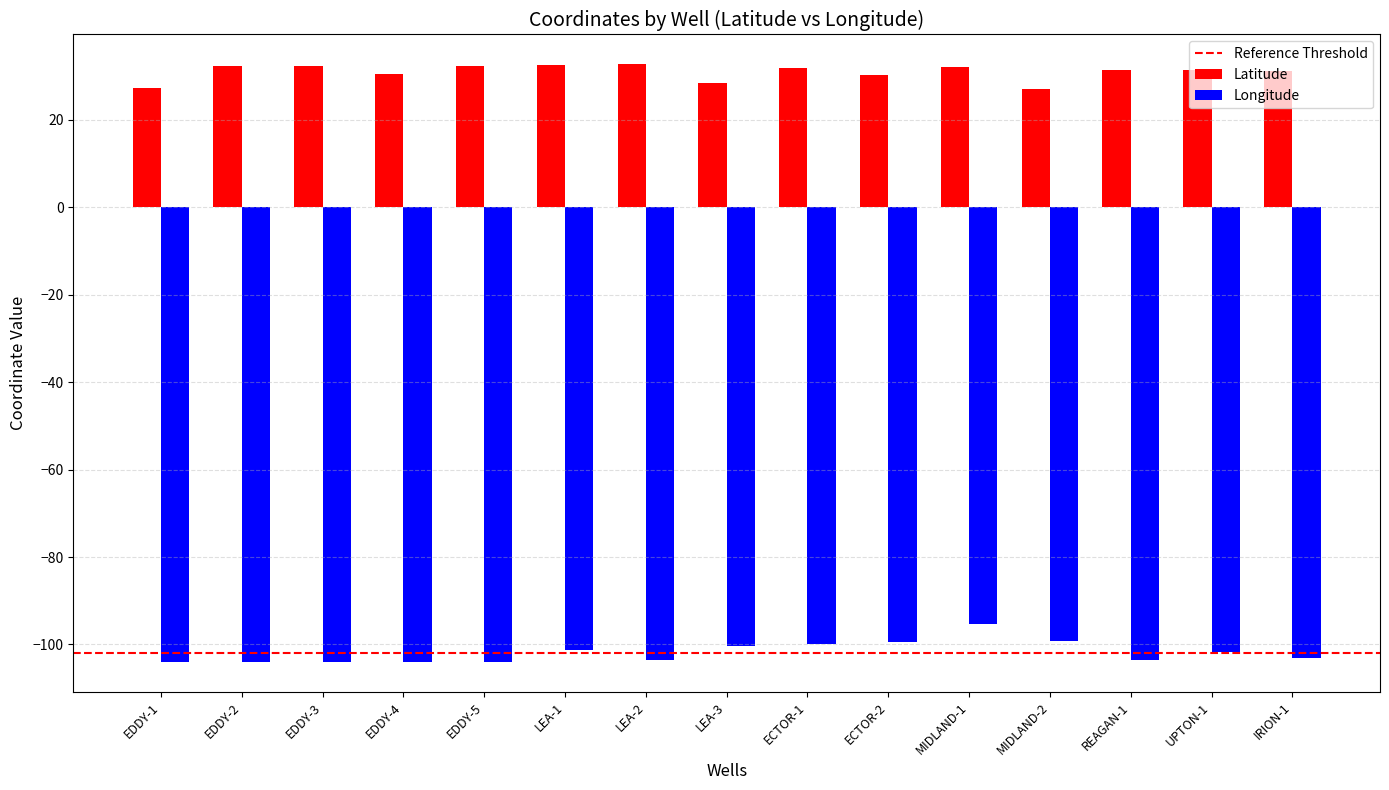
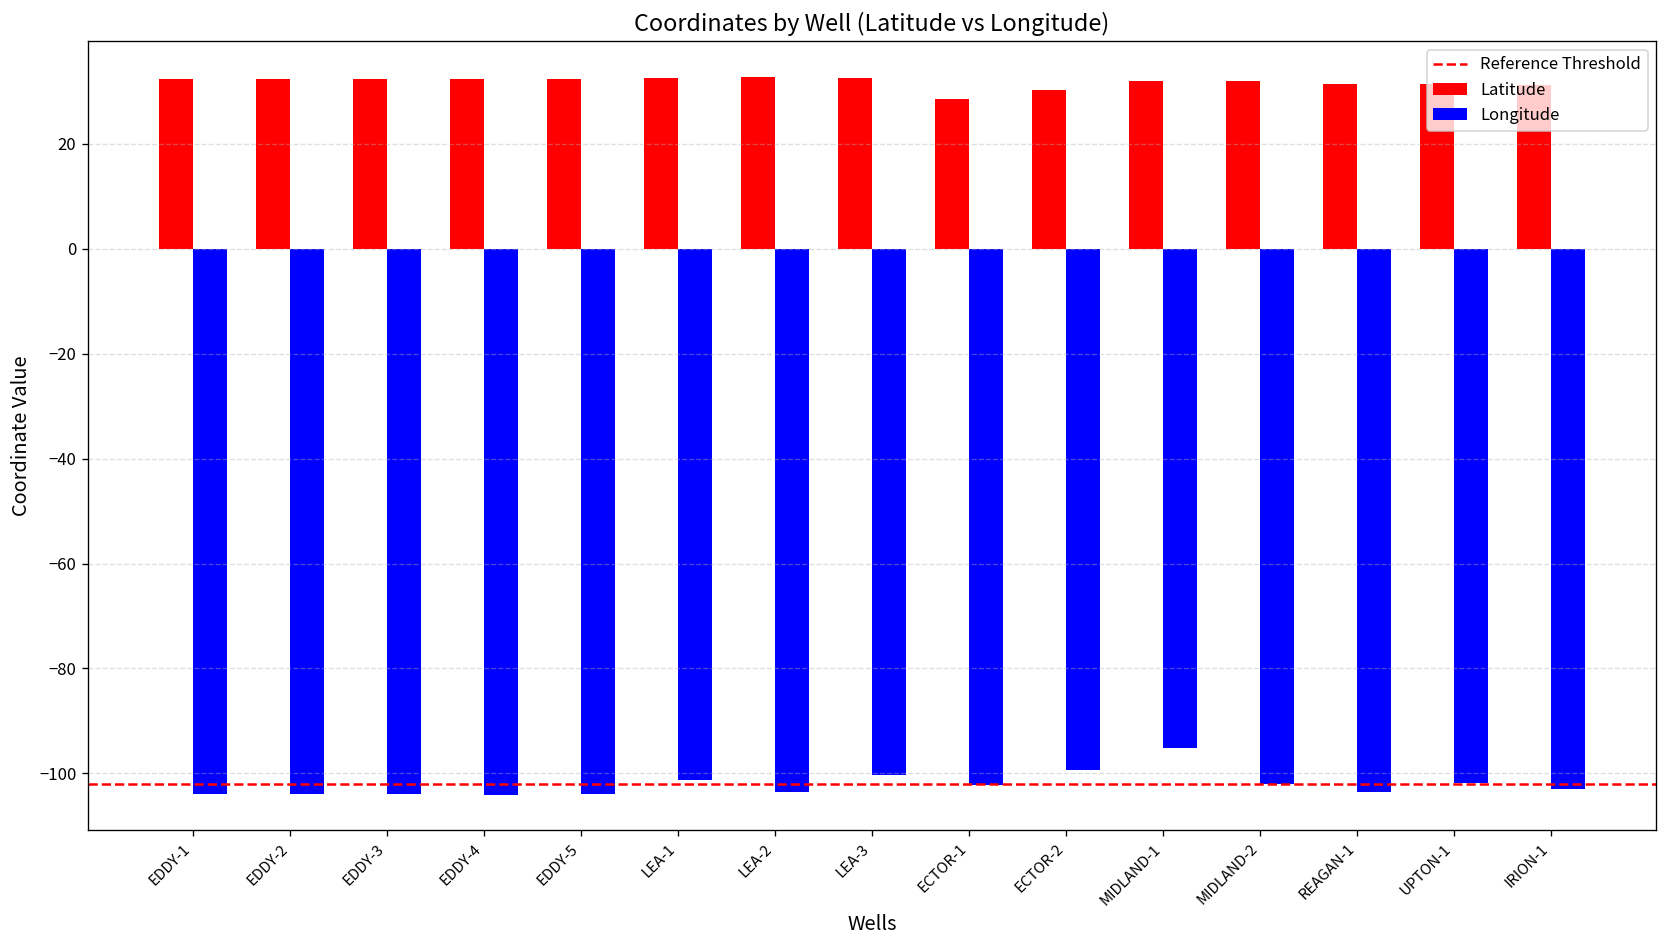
Latitude, EDDY-1: 27 -> 32
Latitude, EDDY-4: 30 -> 32
Latitude, LEA-3: 28 -> 32
Latitude, ECTOR-1: 32 -> 29
Longitude, ECTOR-1: -100 -> -102
Latitude, MIDLAND-2: 27 -> 32
Longitude, MIDLAND-2: -99 -> -102
